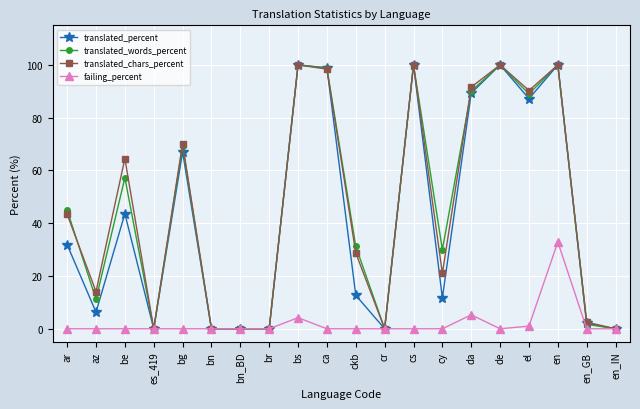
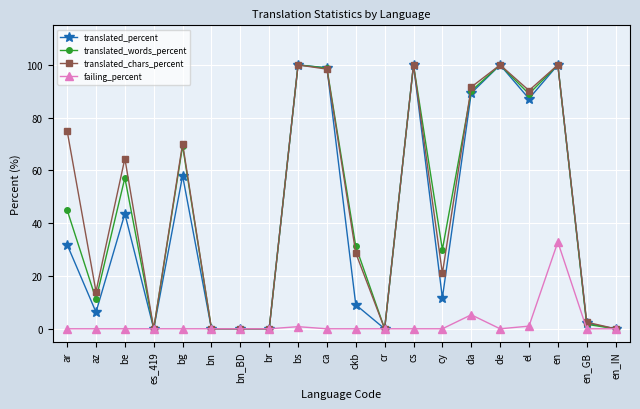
translated_chars_percent, ar: 43 -> 75
translated_percent, bg: 67 -> 58
failing_percent, bs: 4 -> 1
translated_percent, ckb: 13 -> 9
